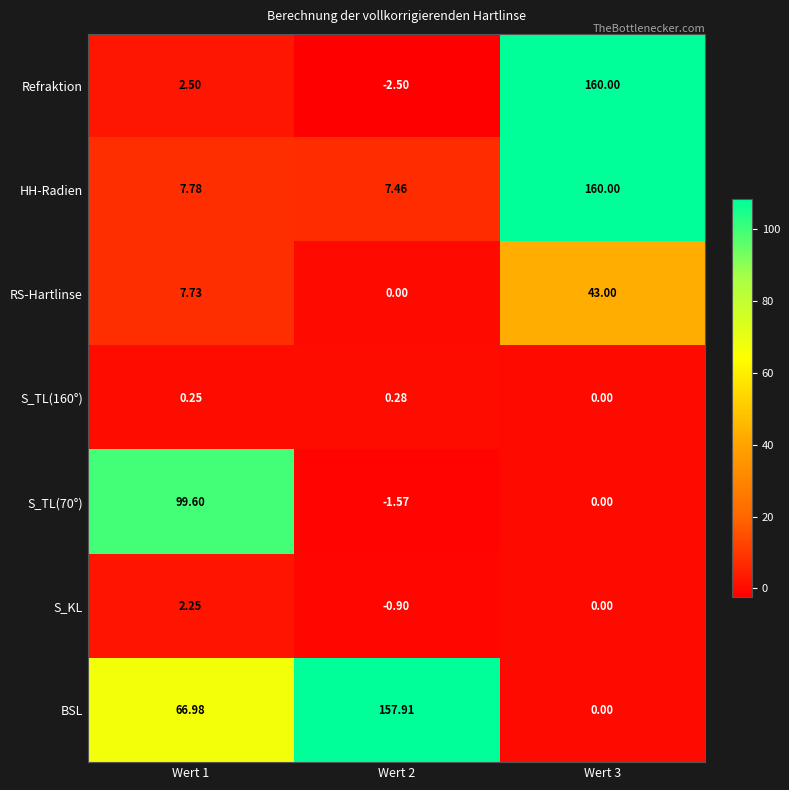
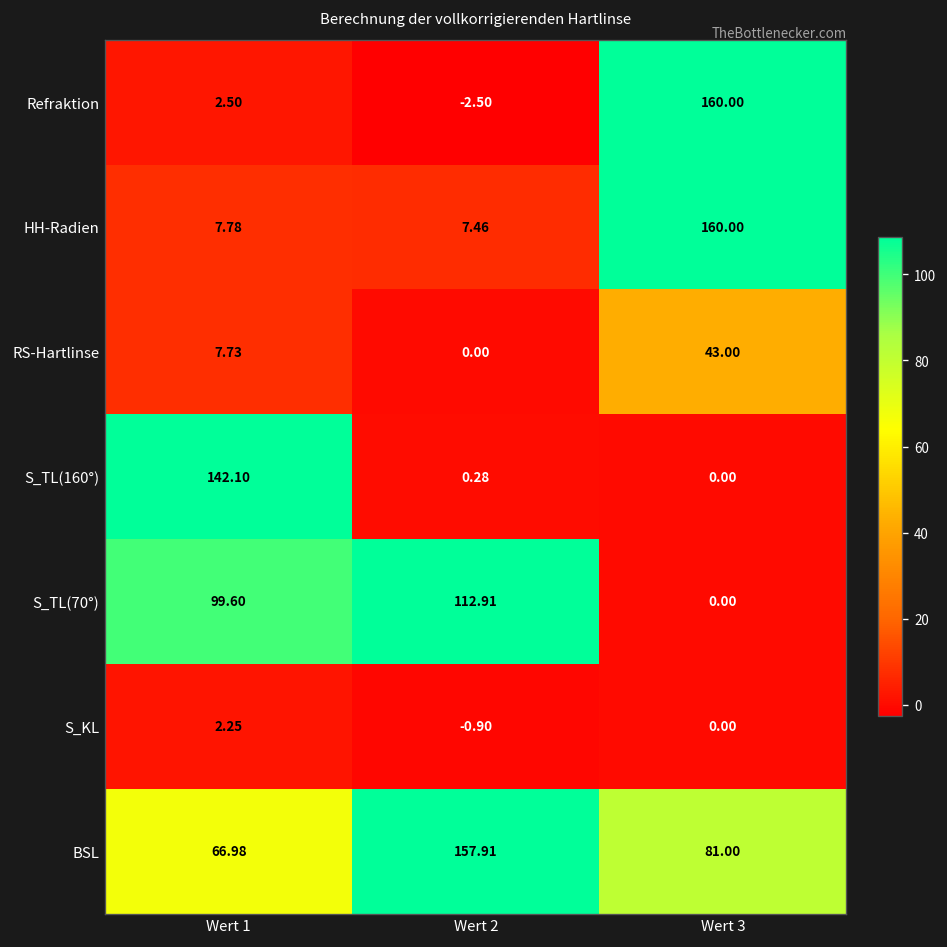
S_TL(160°), Wert 1: 0.25 -> 142.10
S_TL(70°), Wert 2: -1.57 -> 112.91
BSL, Wert 3: 0.00 -> 81.00
